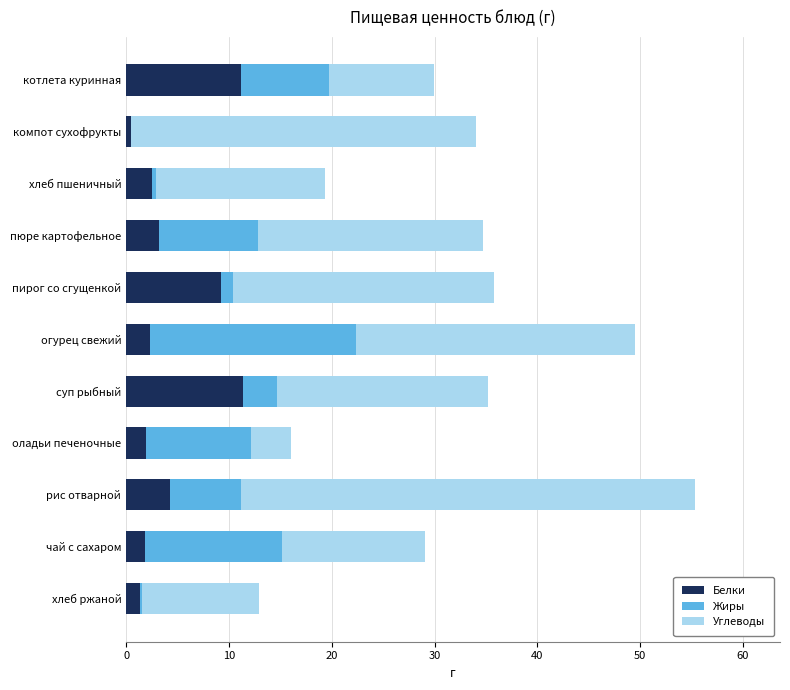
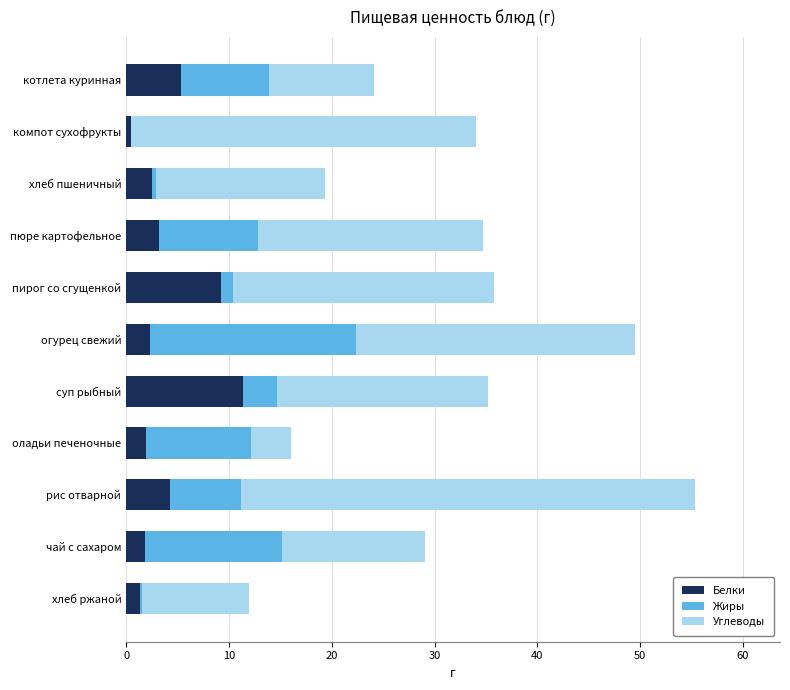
Белки, котлета куринная: 11.2 -> 5.4
Углеводы, хлеб ржаной: 11.3 -> 10.4
